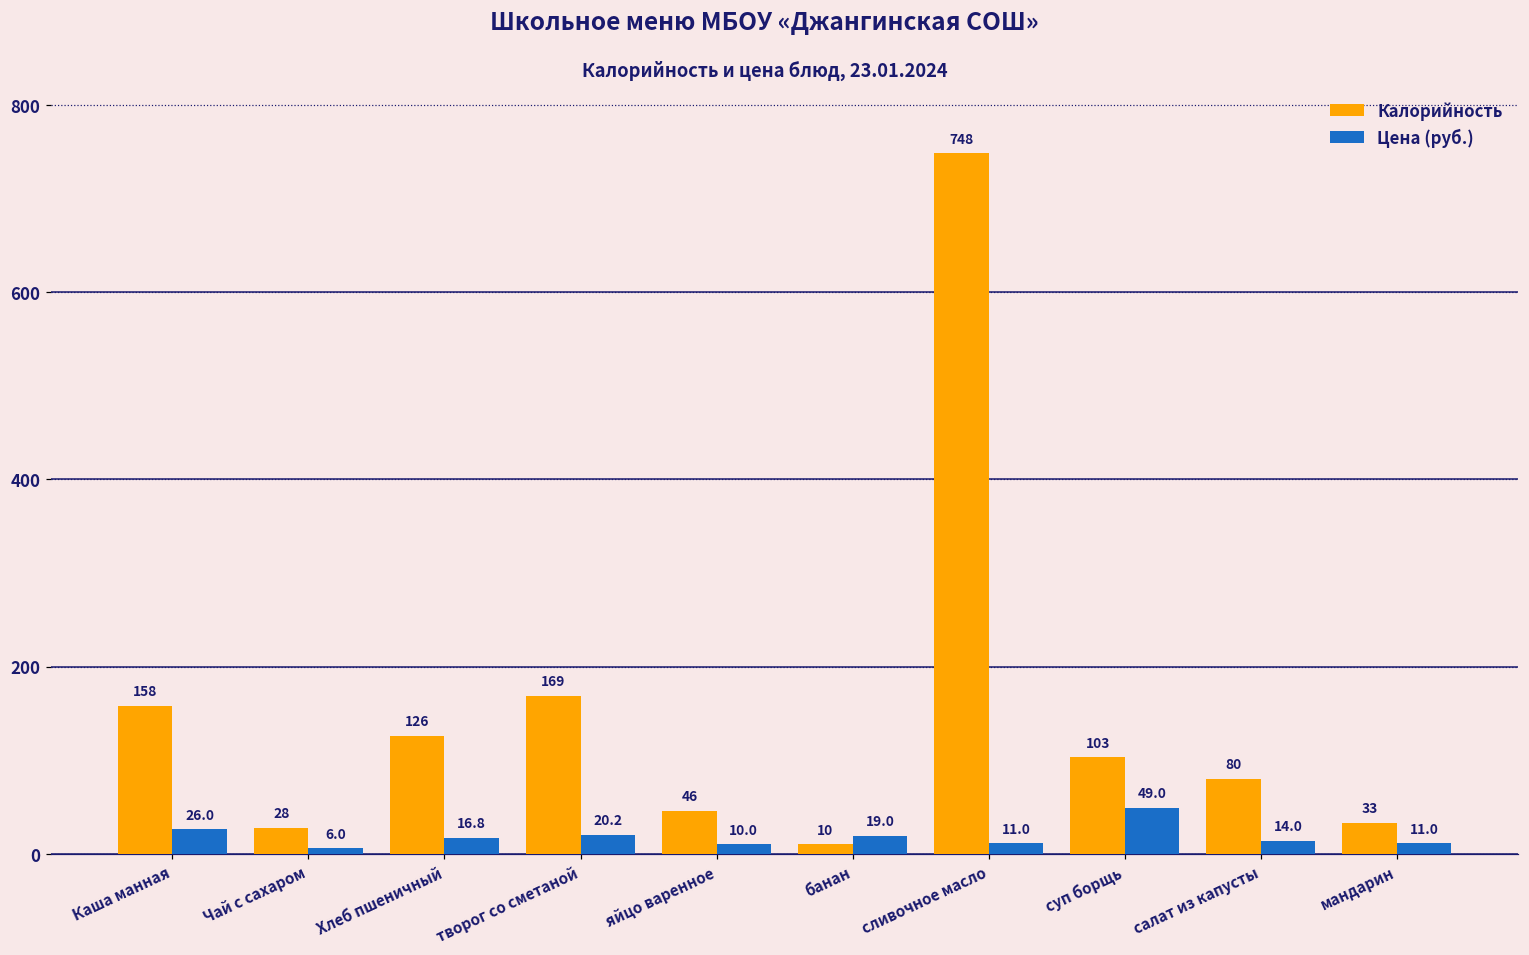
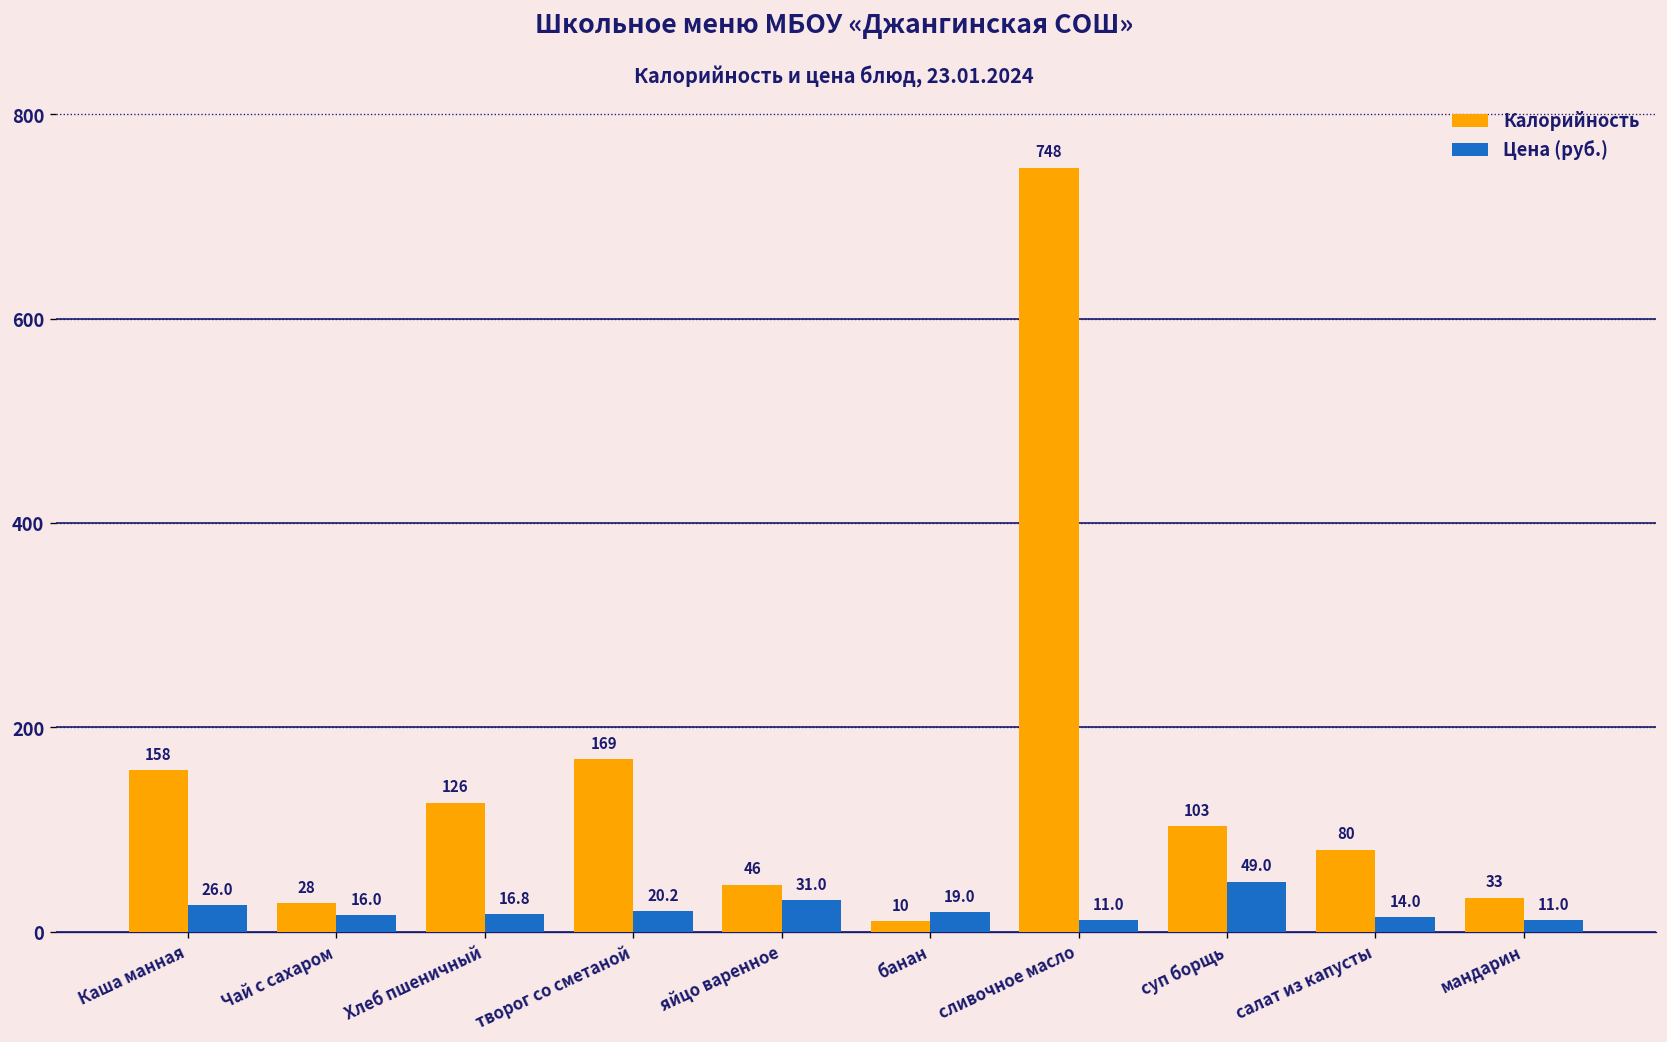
Цена (руб.), Чай с сахаром: 6.0 -> 16.0
Цена (руб.), яйцо варенное: 10.0 -> 31.0
